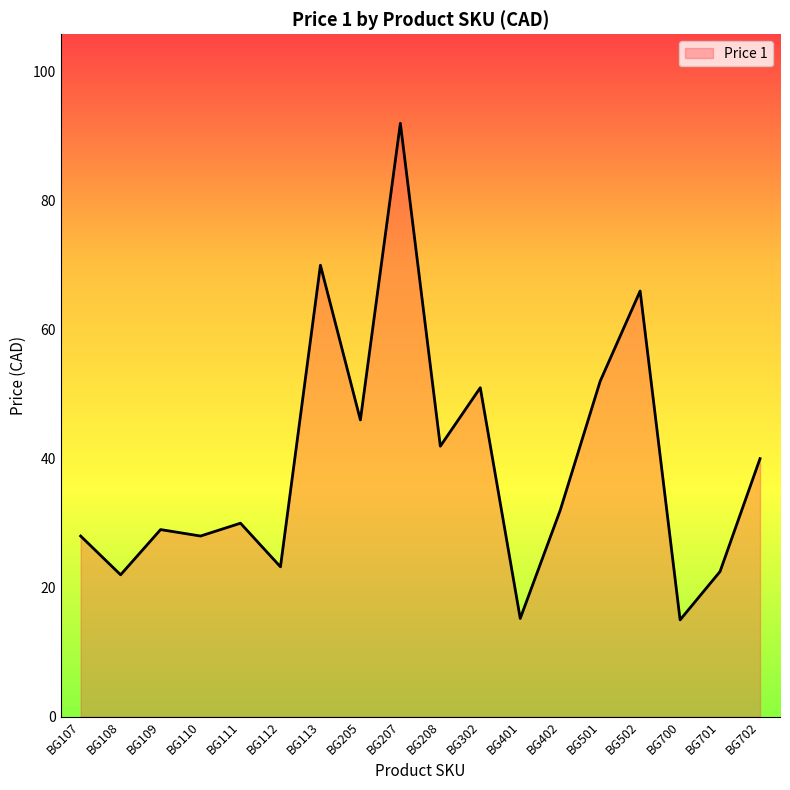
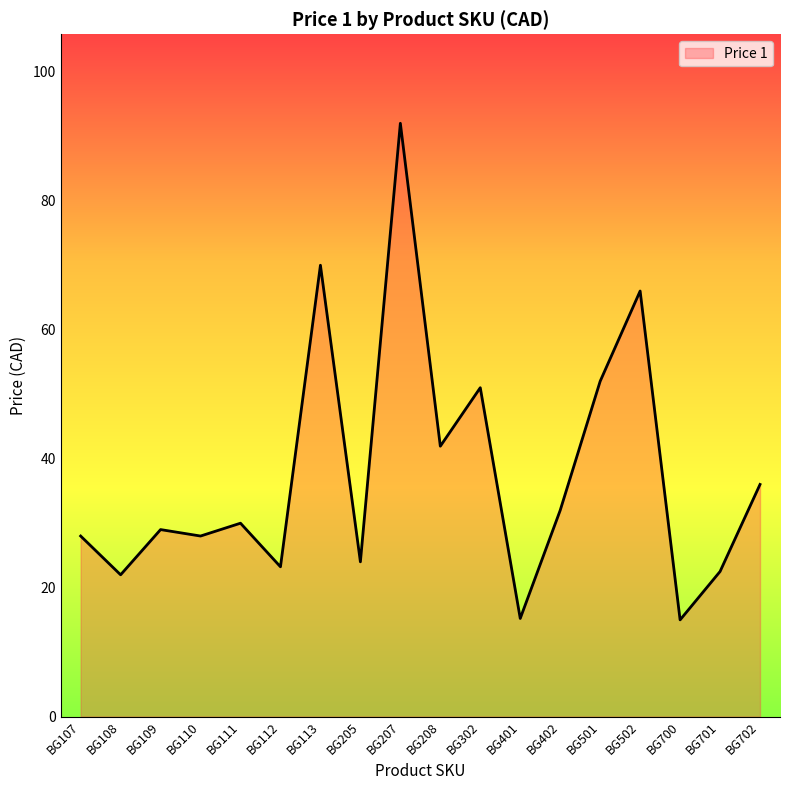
BG205: 46 -> 24
BG702: 40 -> 36
